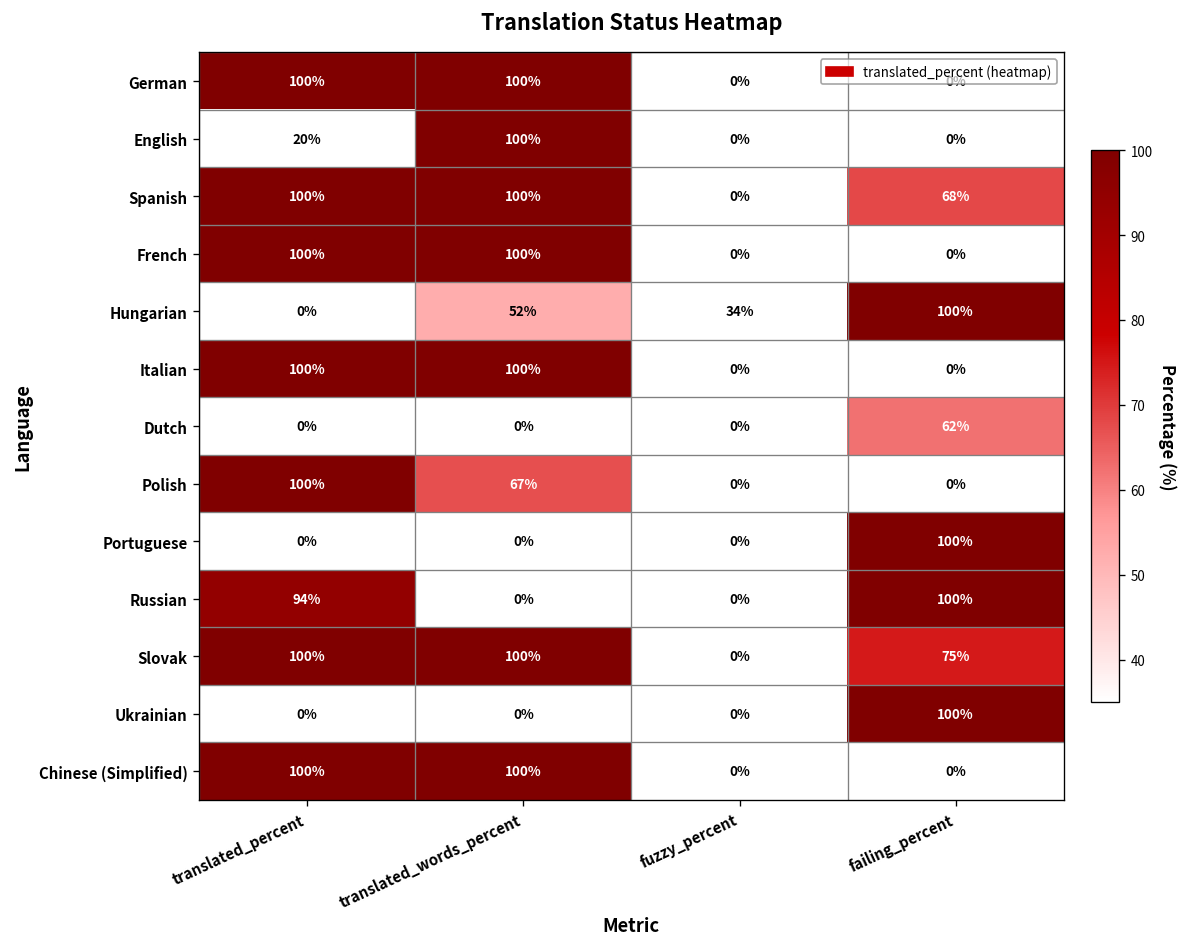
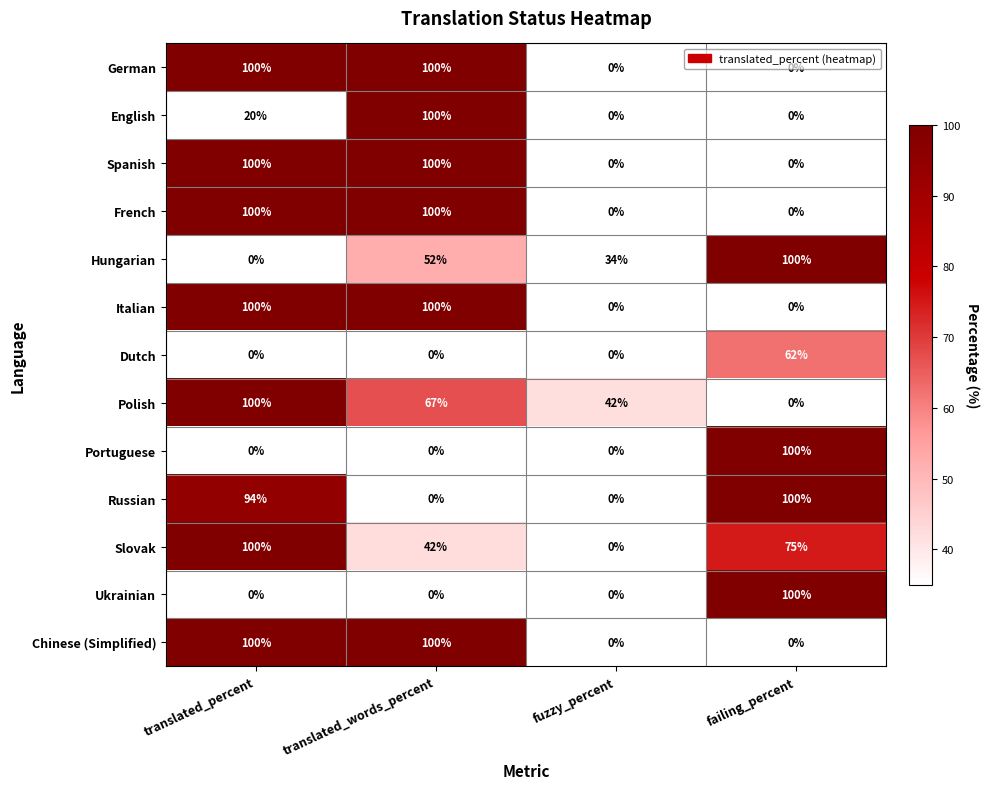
Spanish, failing_percent: 68% -> 0%
Polish, fuzzy_percent: 0% -> 42%
Slovak, translated_words_percent: 100% -> 42%
